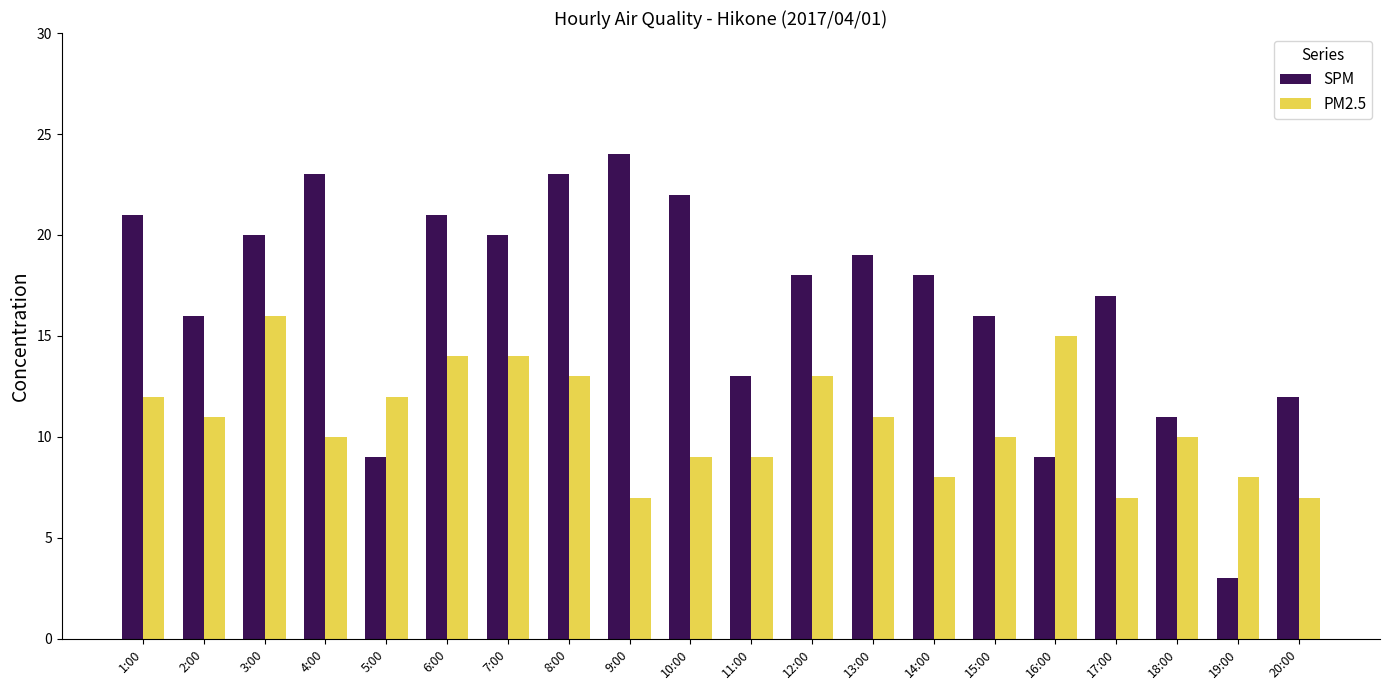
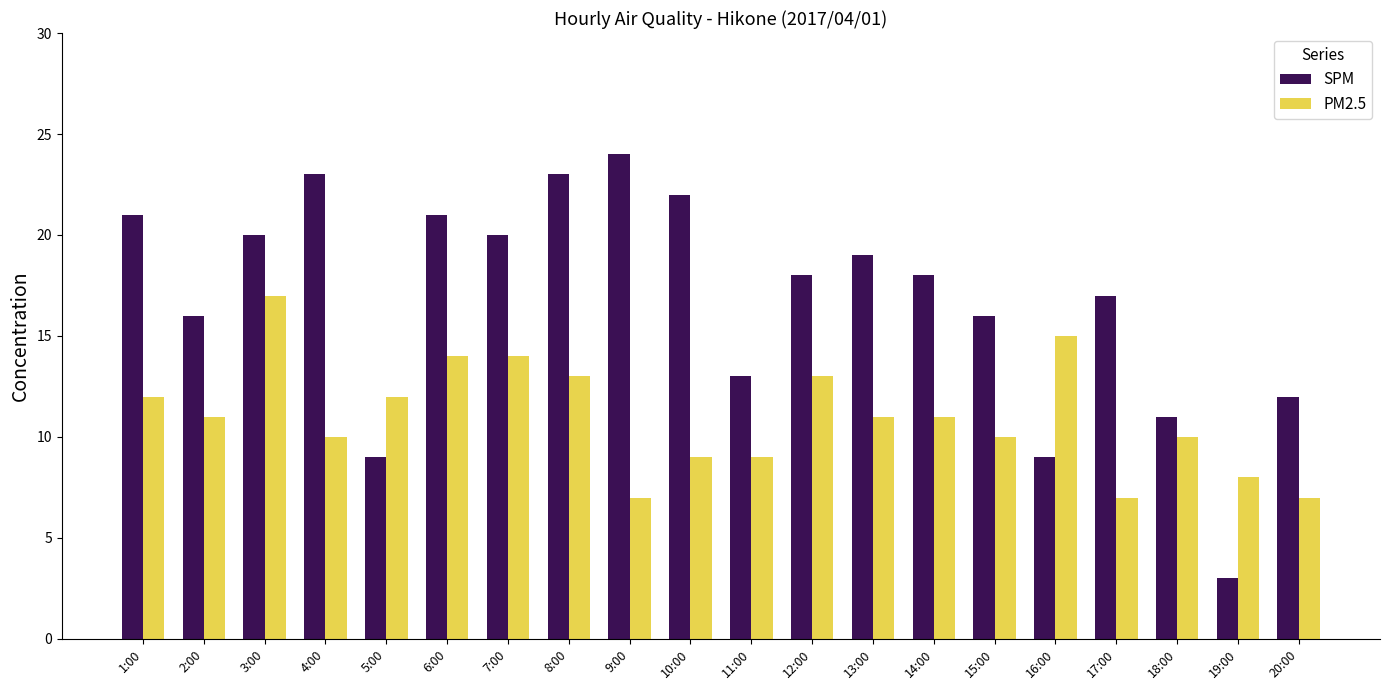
PM2.5, 3:00: 16 -> 17
PM2.5, 14:00: 8 -> 11
